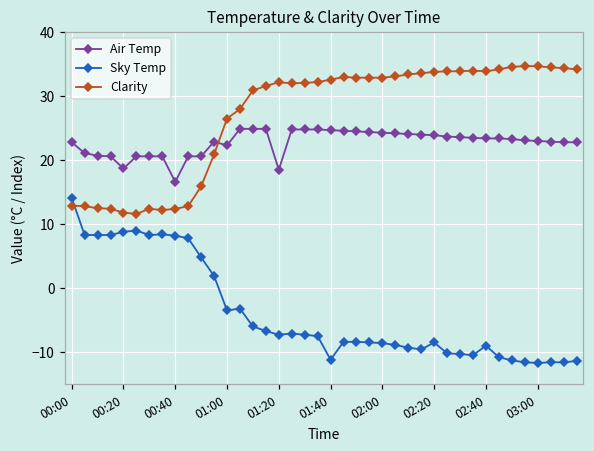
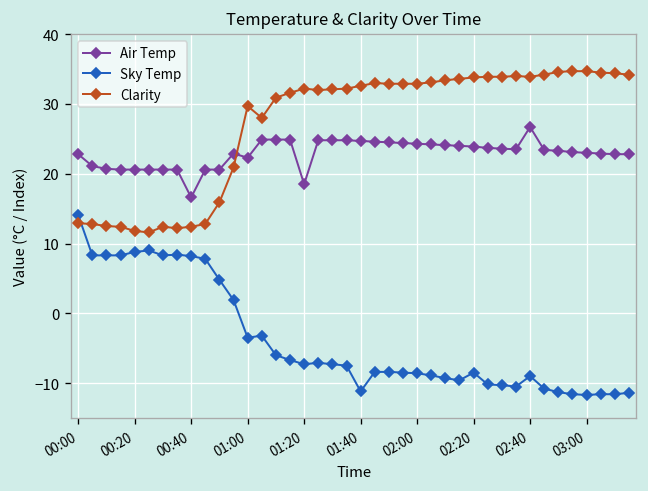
Air Temp, 00:20: 19 -> 21
Clarity, 01:00: 27 -> 30
Air Temp, 02:40: 23 -> 27
